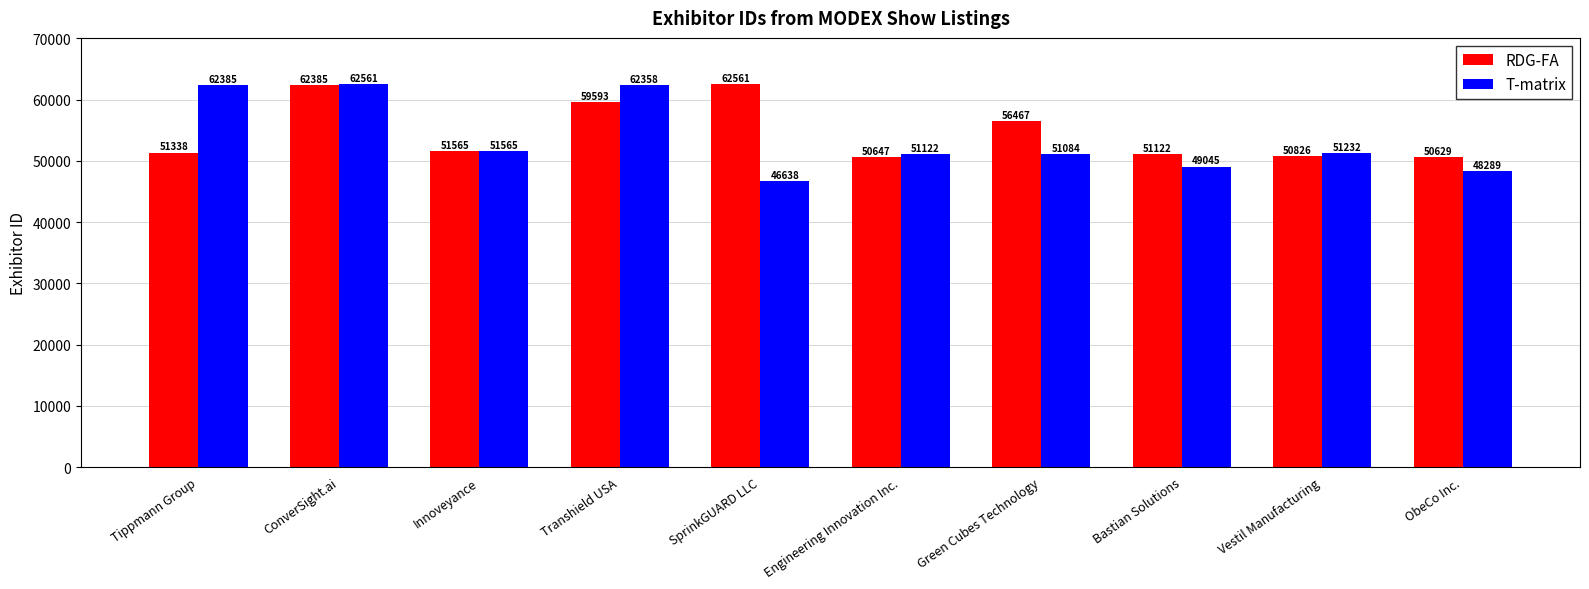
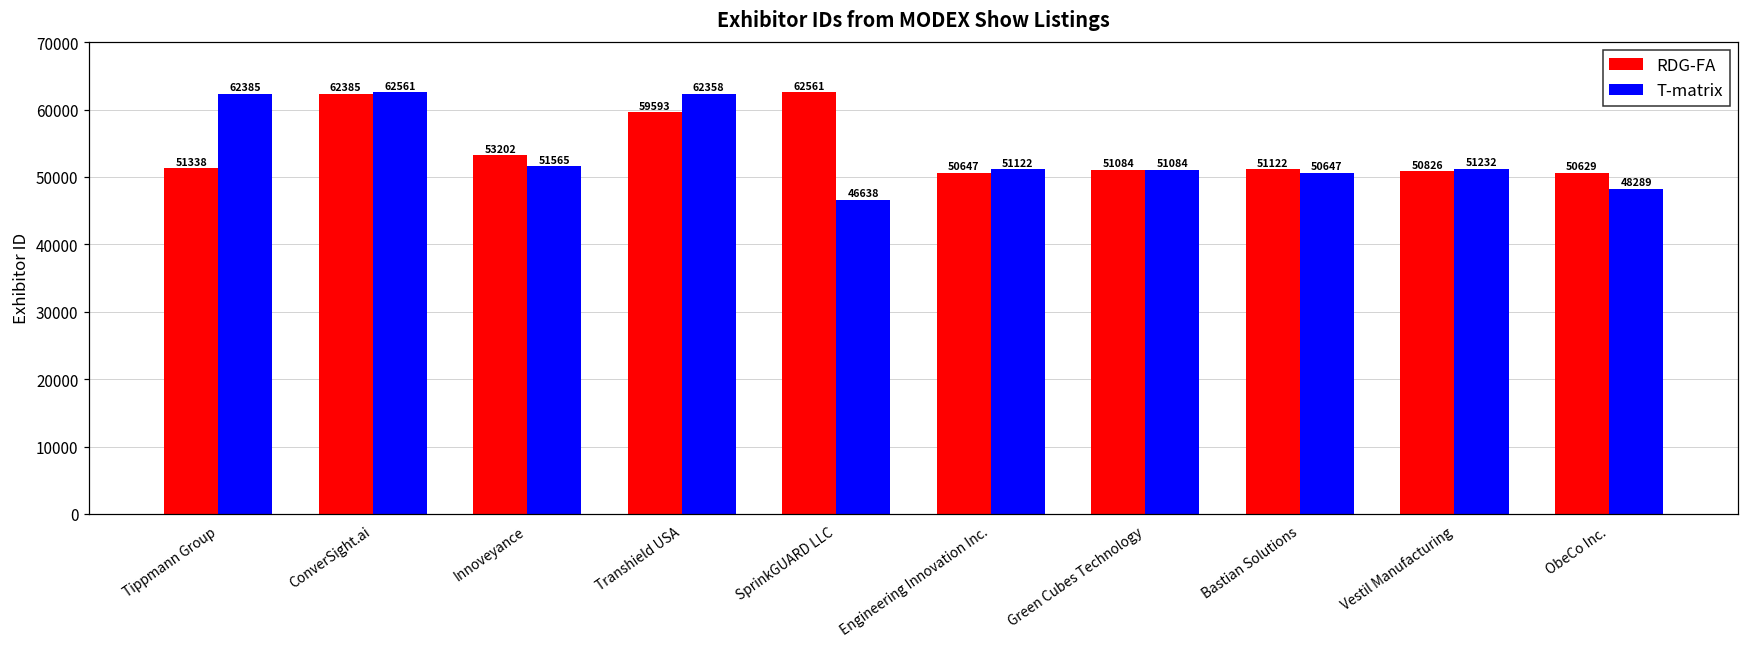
RDG-FA, Innoveyance: 51565 -> 53202
RDG-FA, Green Cubes Technology: 56467 -> 51084
T-matrix, Bastian Solutions: 49045 -> 50647
